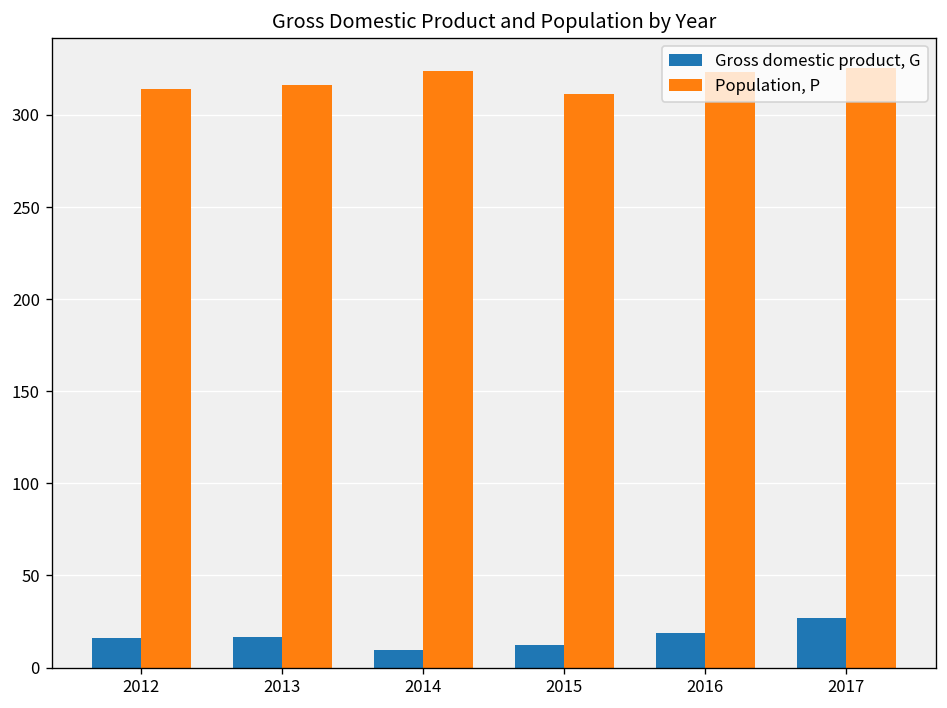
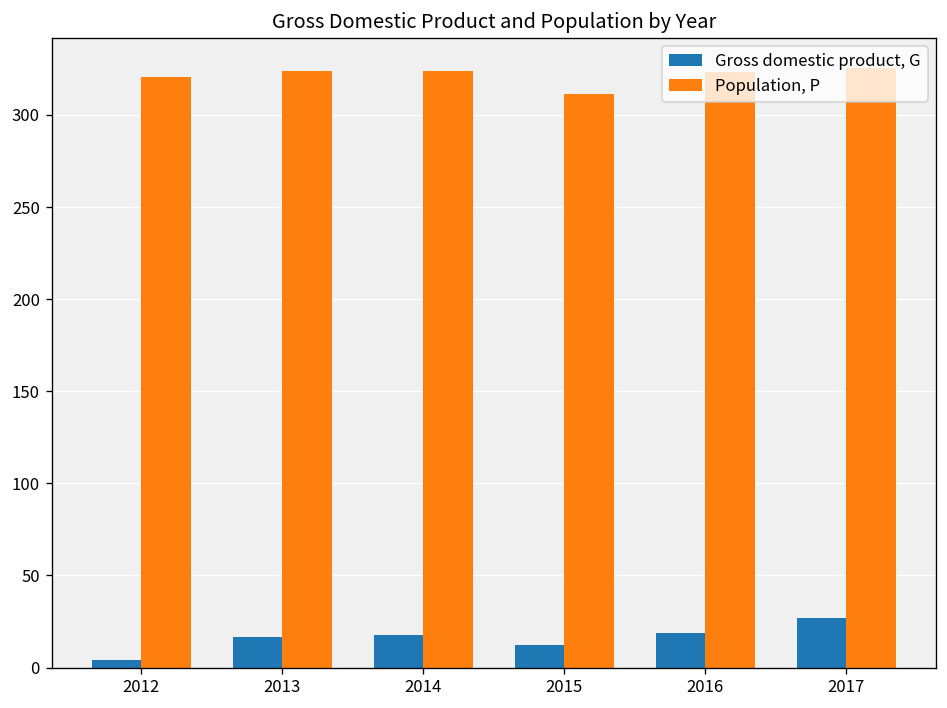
Gross domestic product, G, 2012: 16 -> 4
Population, P, 2012: 314 -> 321
Population, P, 2013: 316 -> 324
Gross domestic product, G, 2014: 9 -> 17
